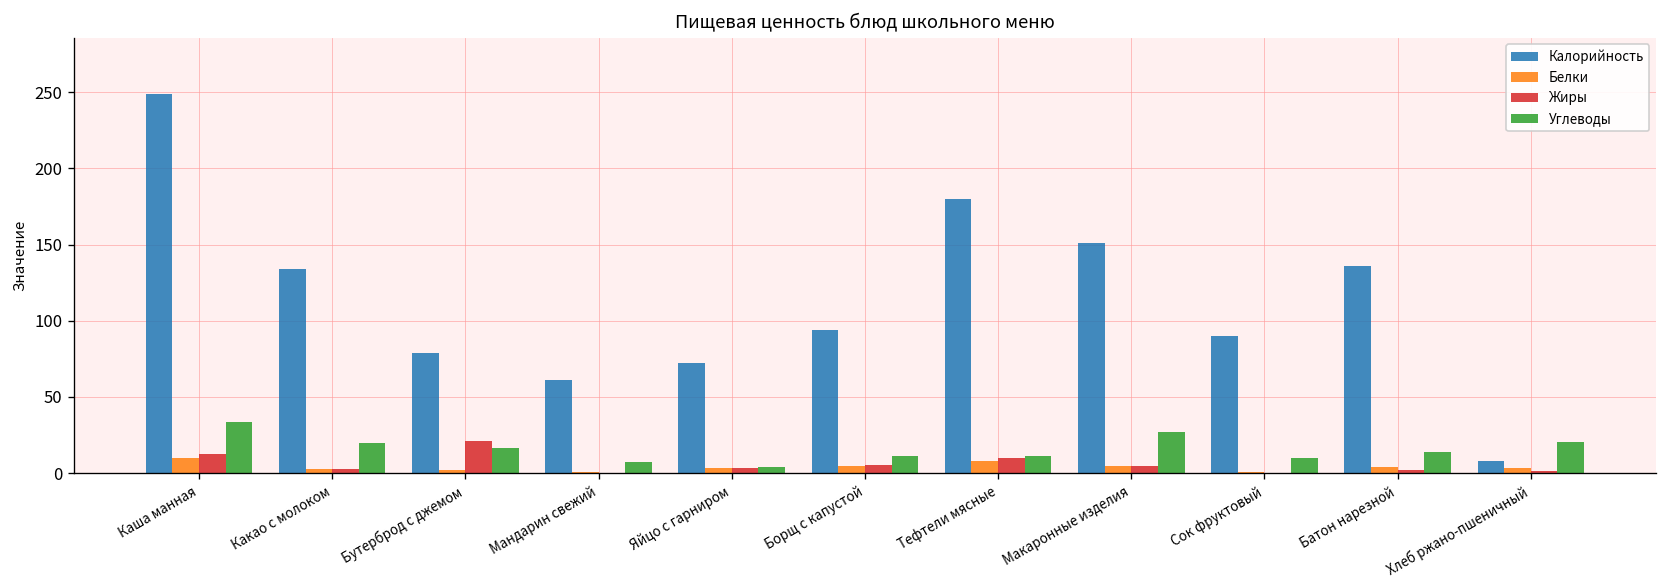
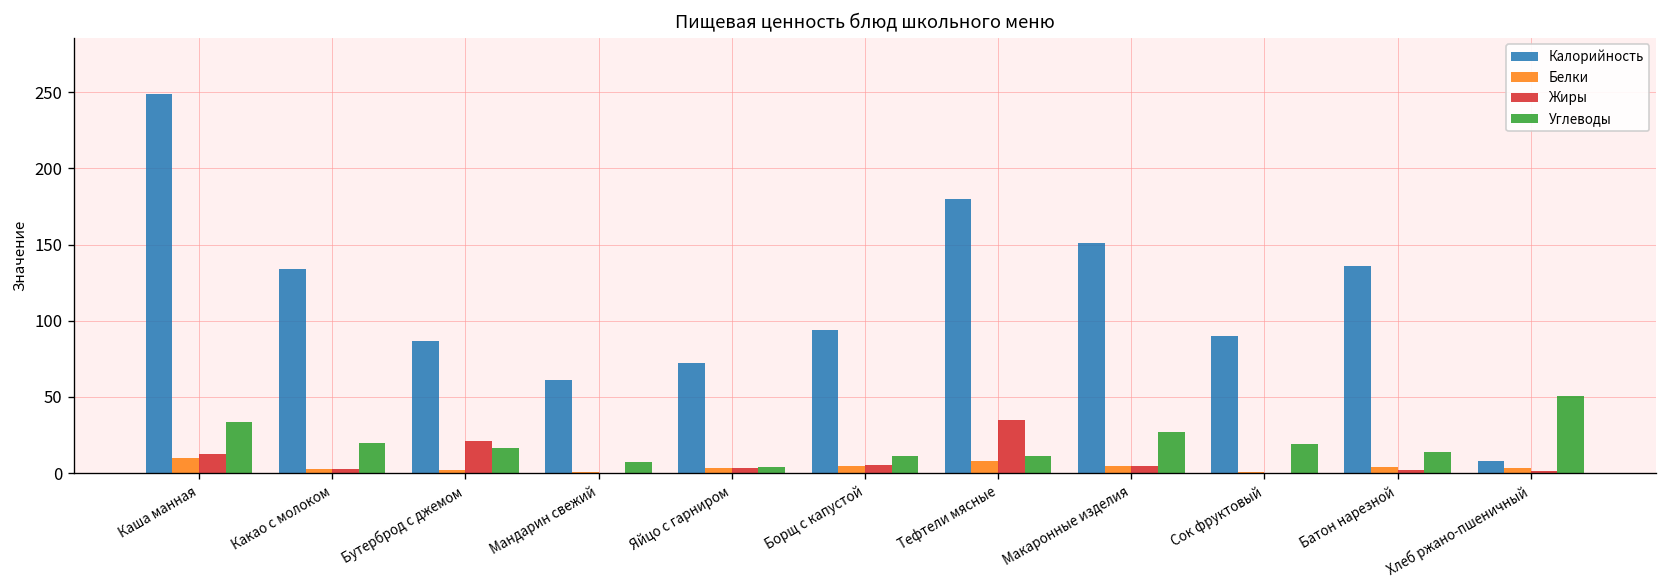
Калорийность, Бутерброд с джемом: 79 -> 87
Жиры, Тефтели мясные: 10 -> 35
Углеводы, Сок фруктовый: 10 -> 19
Углеводы, Хлеб ржано-пшеничный: 20 -> 51
